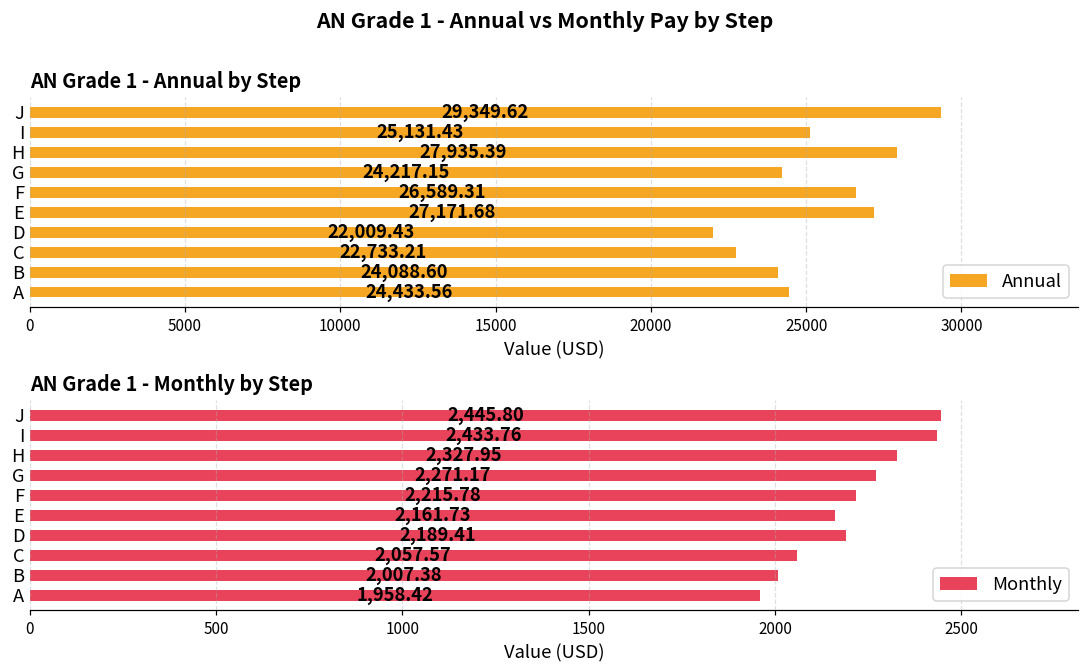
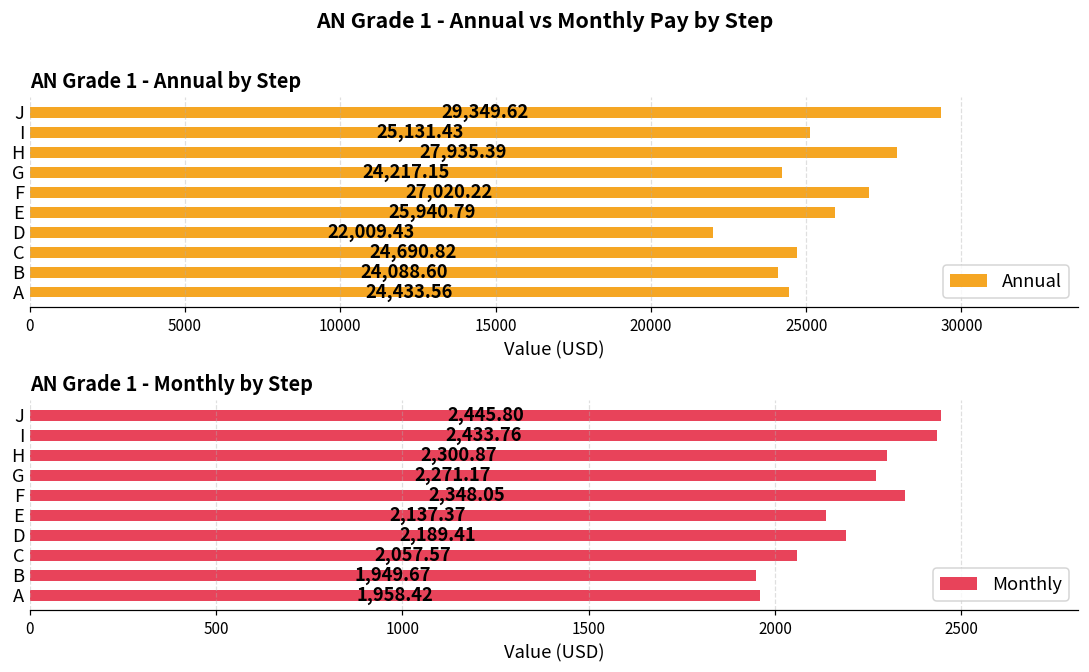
AN Grade 1 - Annual by Step, F: 26,589.31 -> 27,020.22
AN Grade 1 - Annual by Step, E: 27,171.68 -> 25,940.79
AN Grade 1 - Annual by Step, C: 22,733.21 -> 24,690.82
AN Grade 1 - Monthly by Step, H: 2,327.95 -> 2,300.87
AN Grade 1 - Monthly by Step, F: 2,215.78 -> 2,348.05
AN Grade 1 - Monthly by Step, E: 2,161.73 -> 2,137.37
AN Grade 1 - Monthly by Step, B: 2,007.38 -> 1,949.67
